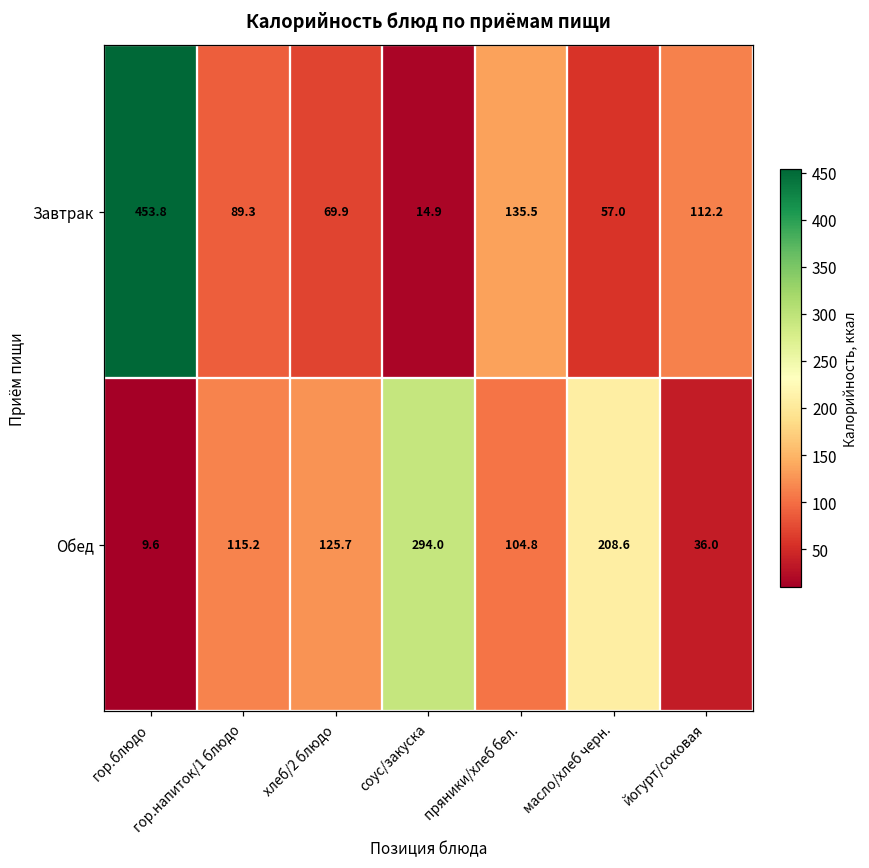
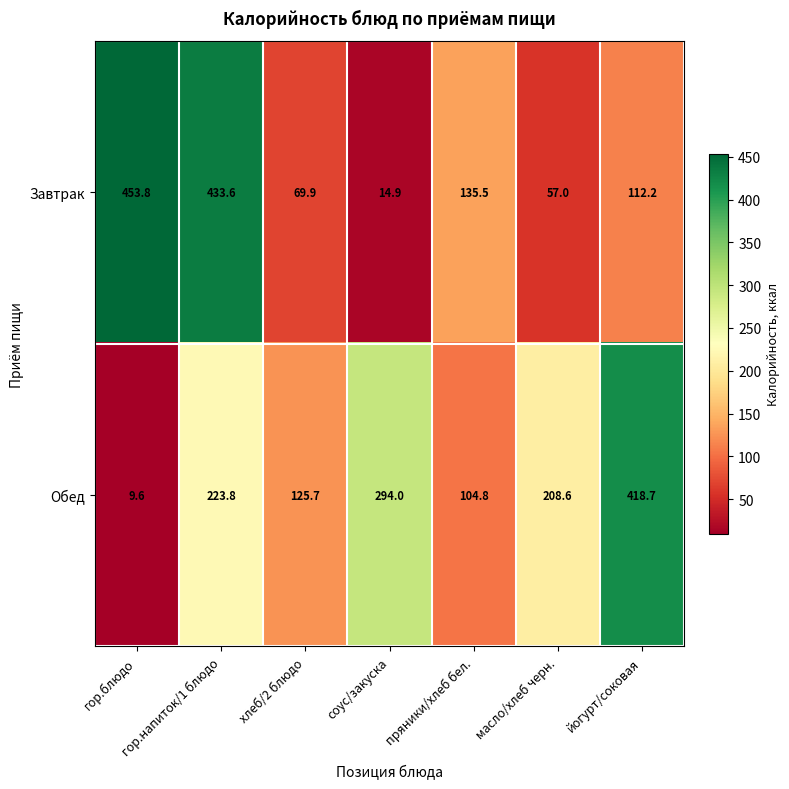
Завтрак, гор.напиток/1 блюдо: 89.3 -> 433.6
Обед, гор.напиток/1 блюдо: 115.2 -> 223.8
Обед, йогурт/соковая: 36.0 -> 418.7
